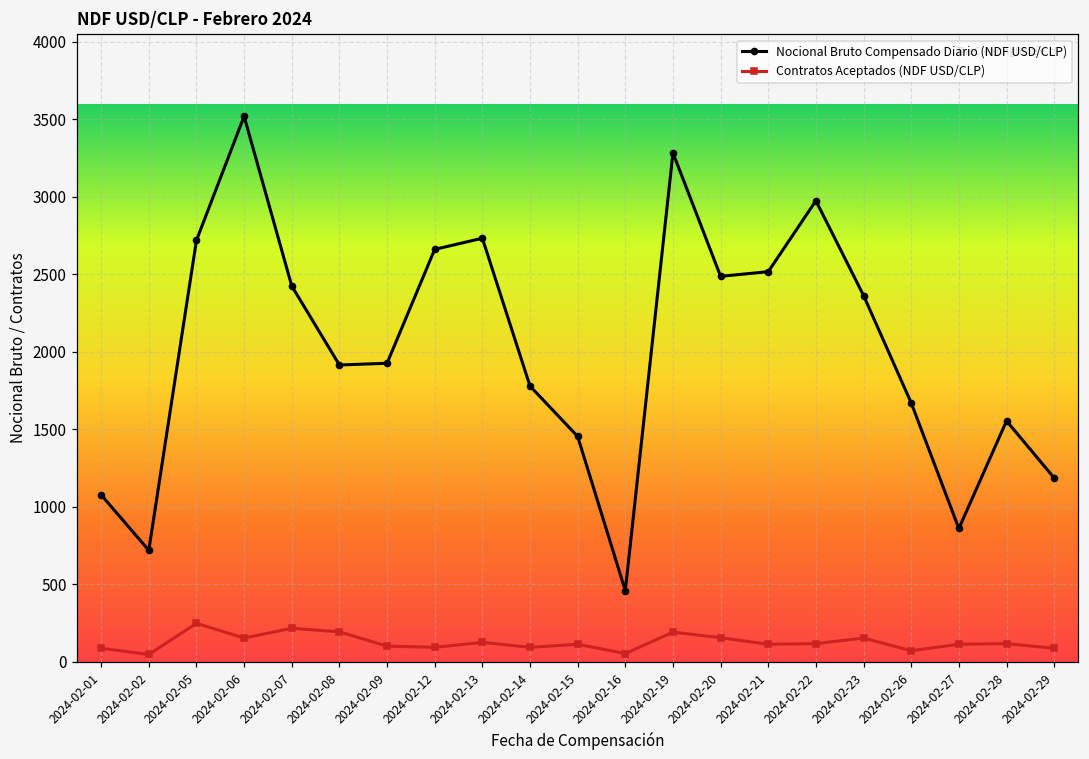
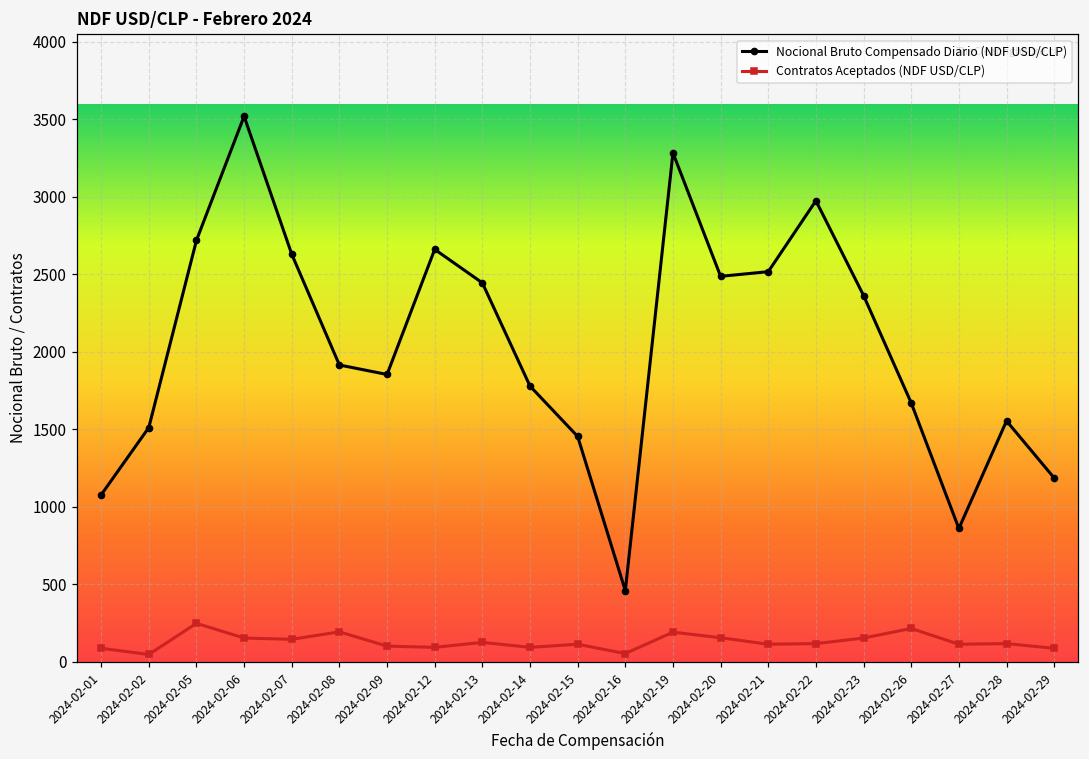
Nocional Bruto Compensado Diario (NDF USD/CLP), 2024-02-02: 720 -> 1510
Nocional Bruto Compensado Diario (NDF USD/CLP), 2024-02-07: 2420 -> 2630
Contratos Aceptados (NDF USD/CLP), 2024-02-07: 220 -> 140
Nocional Bruto Compensado Diario (NDF USD/CLP), 2024-02-09: 1930 -> 1850
Nocional Bruto Compensado Diario (NDF USD/CLP), 2024-02-13: 2730 -> 2440
Contratos Aceptados (NDF USD/CLP), 2024-02-26: 70 -> 210
